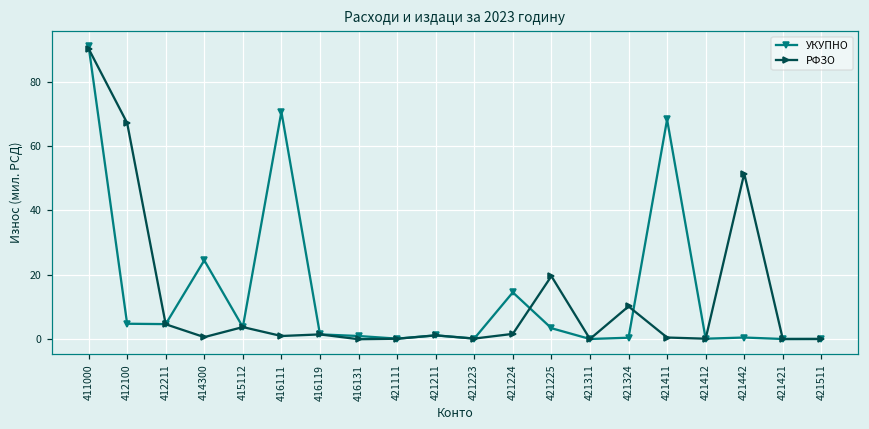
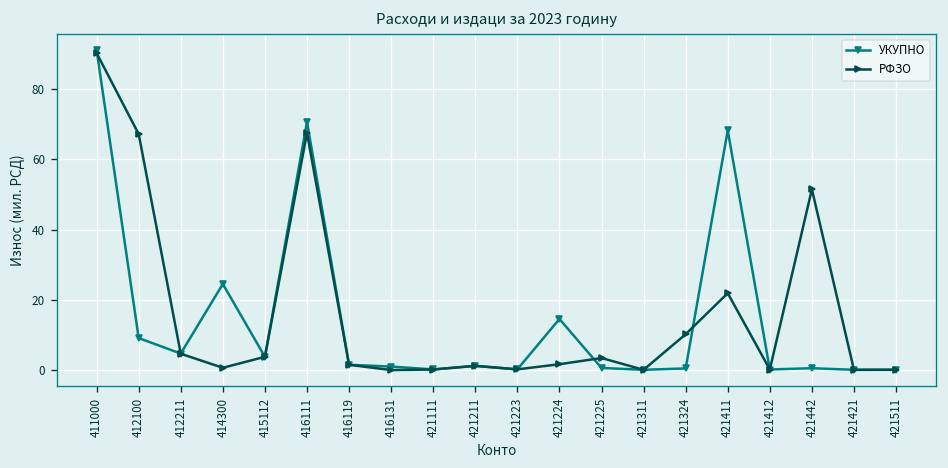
УКУПНО, 412100: 5 -> 9
РФЗО, 416111: 1 -> 68
УКУПНО, 421225: 3 -> 1
РФЗО, 421225: 20 -> 3
РФЗО, 421411: 1 -> 22
